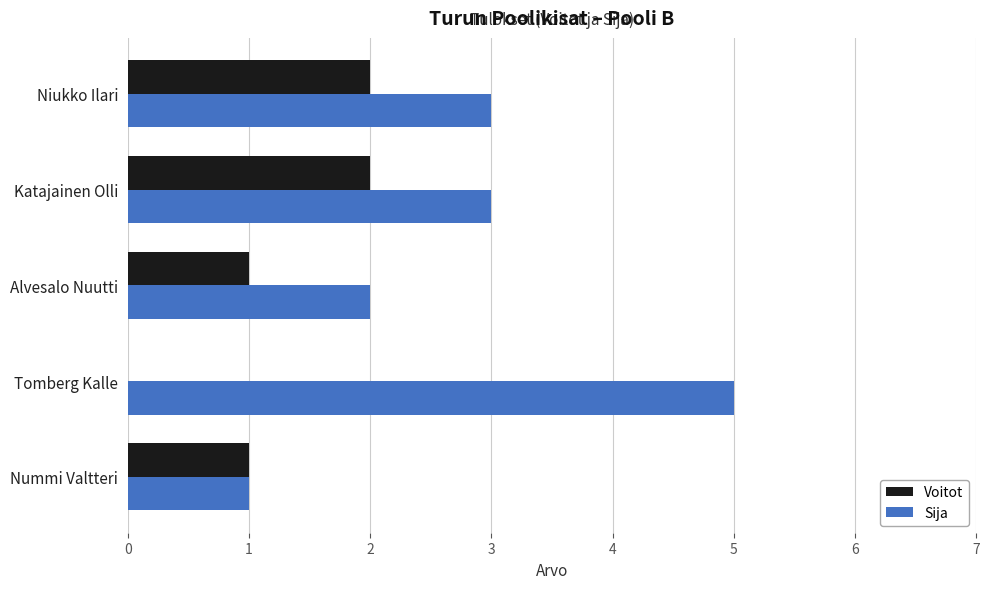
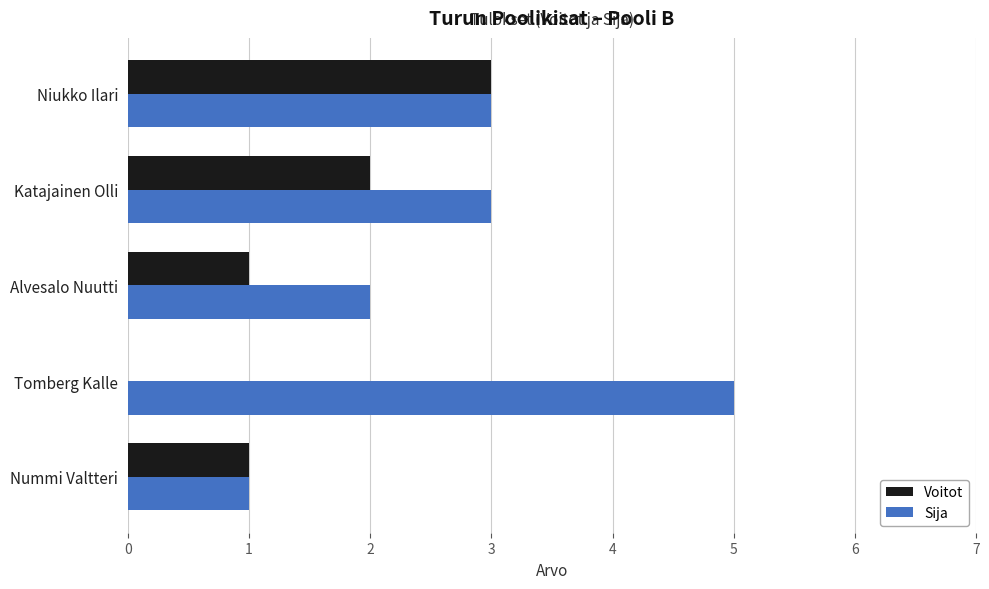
Voitot, Niukko Ilari: 2 -> 3
